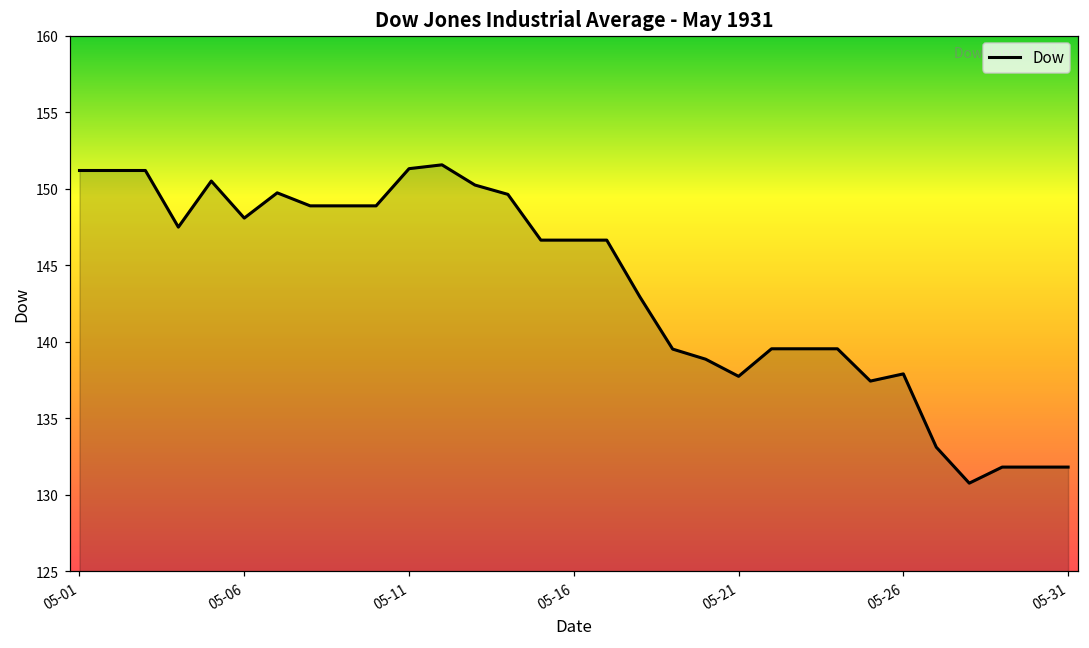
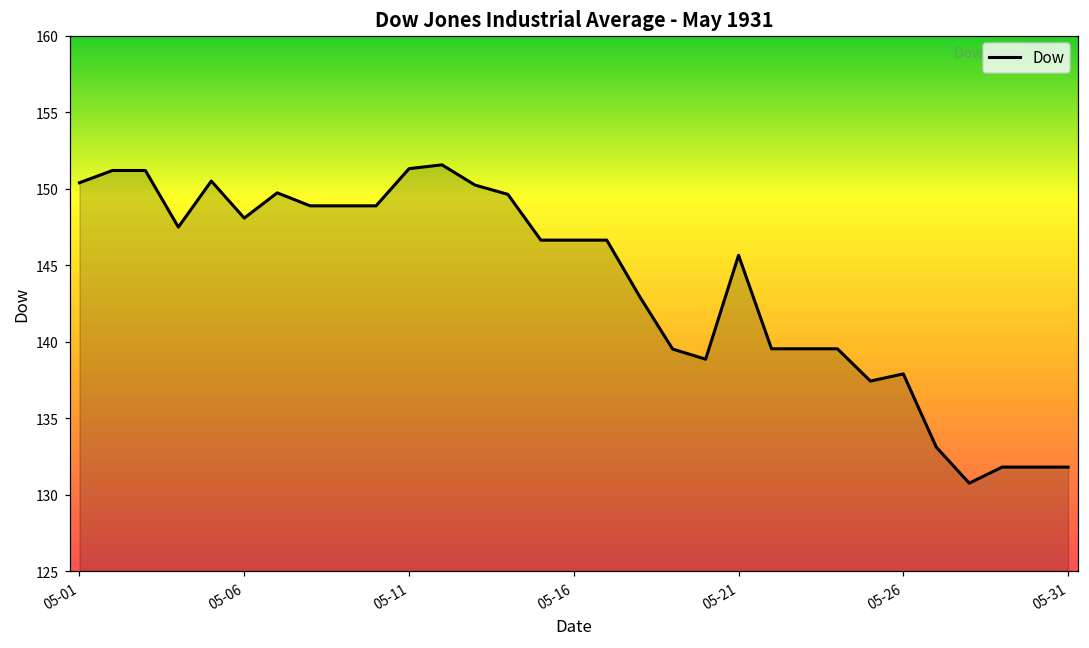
05-01: 151.2 -> 150.4
05-21: 137.7 -> 145.7
